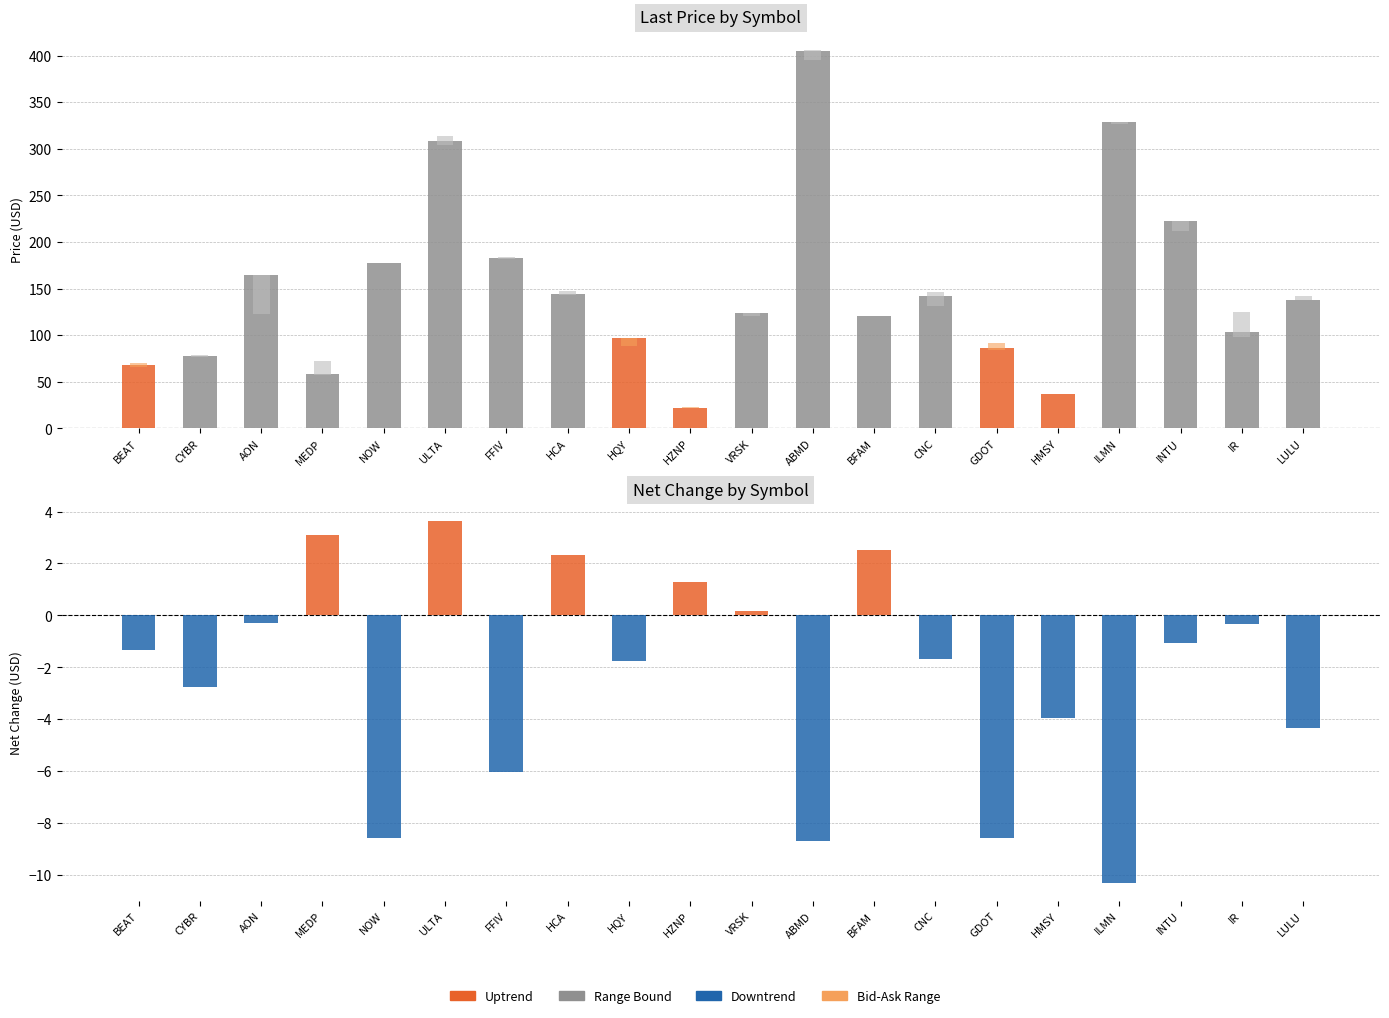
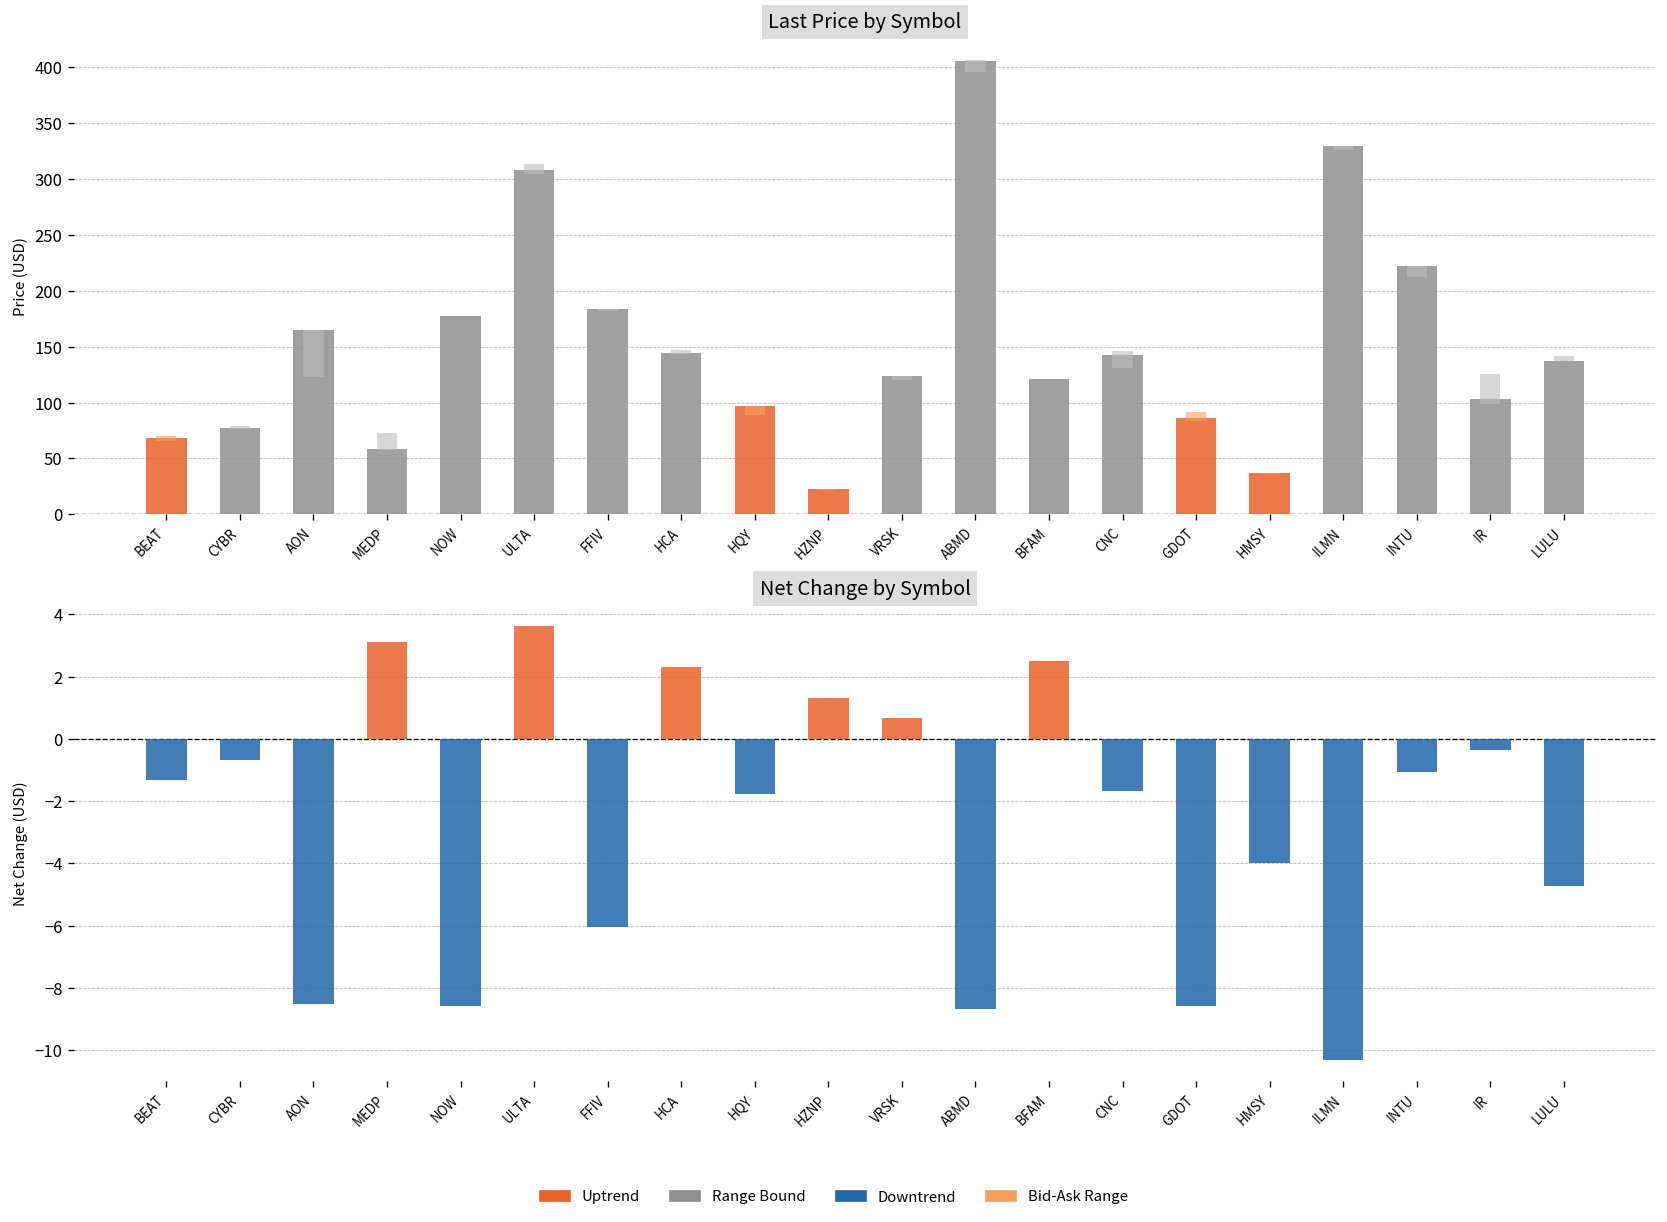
Net Change by Symbol, CYBR: -2.8 -> -0.7
Net Change by Symbol, AON: -0.3 -> -8.5
Net Change by Symbol, VRSK: 0.2 -> 0.7
Net Change by Symbol, LULU: -4.3 -> -4.7
